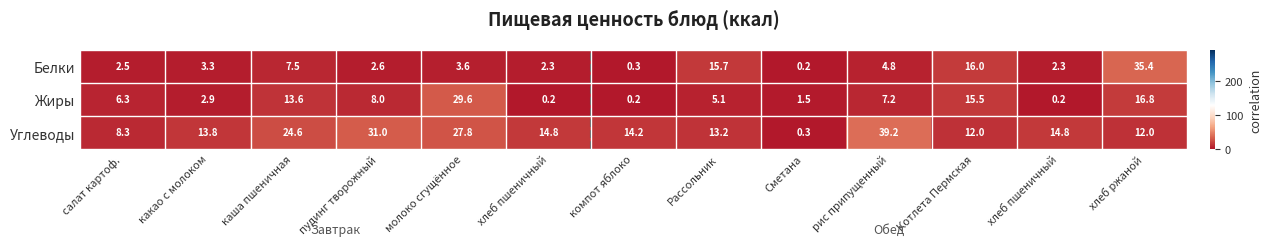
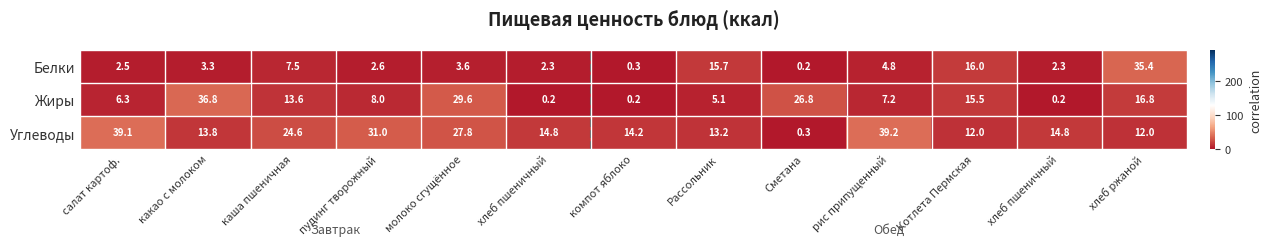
Жиры, какао с молоком: 2.9 -> 36.8
Жиры, Сметана: 1.5 -> 26.8
Углеводы, салат картоф.: 8.3 -> 39.1
